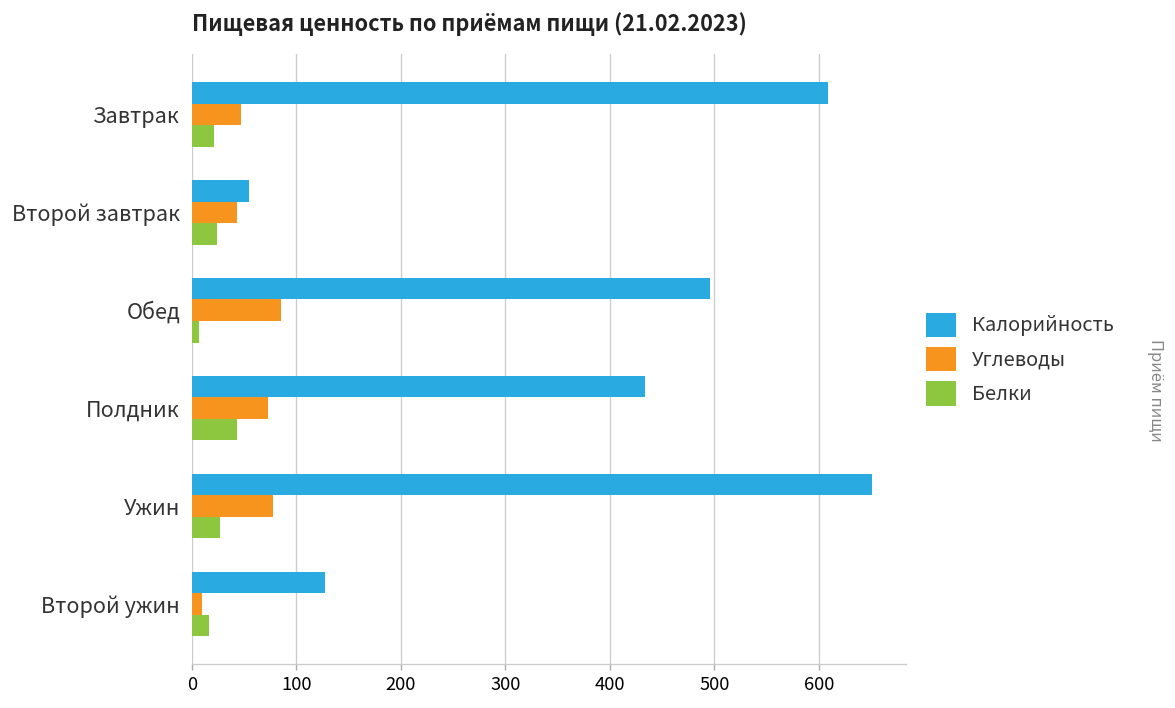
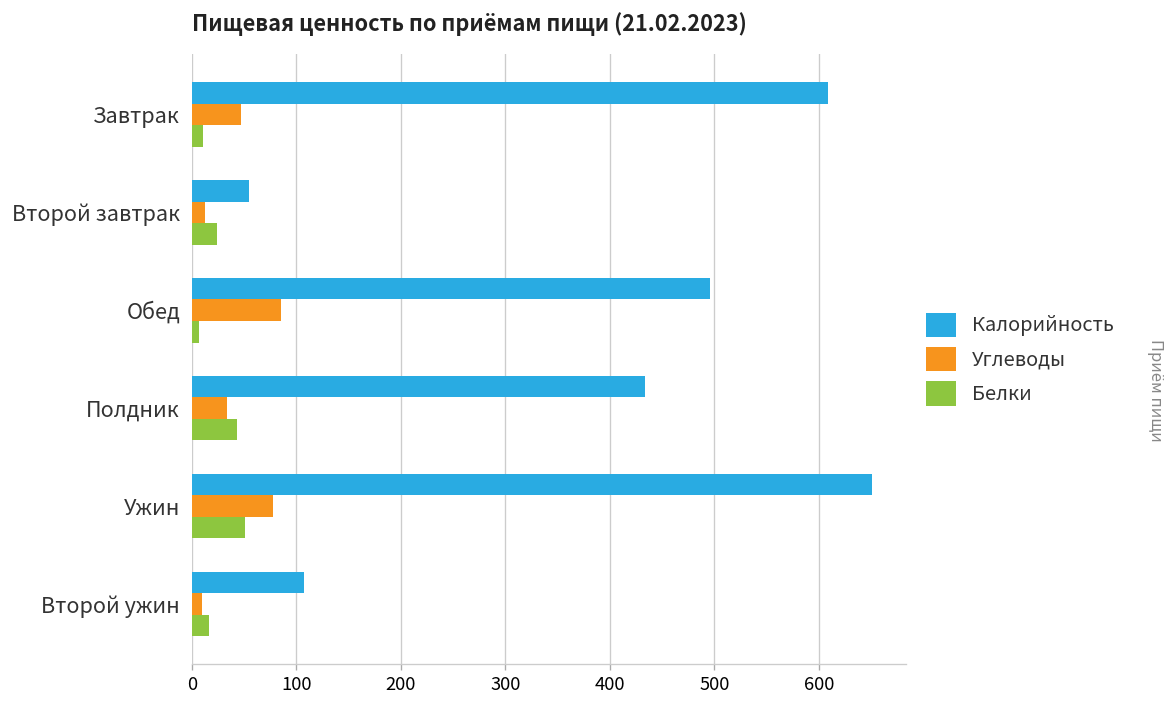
Белки, Завтрак: 20 -> 10
Углеводы, Второй завтрак: 40 -> 10
Углеводы, Полдник: 70 -> 30
Белки, Ужин: 30 -> 50
Калорийность, Второй ужин: 130 -> 110
